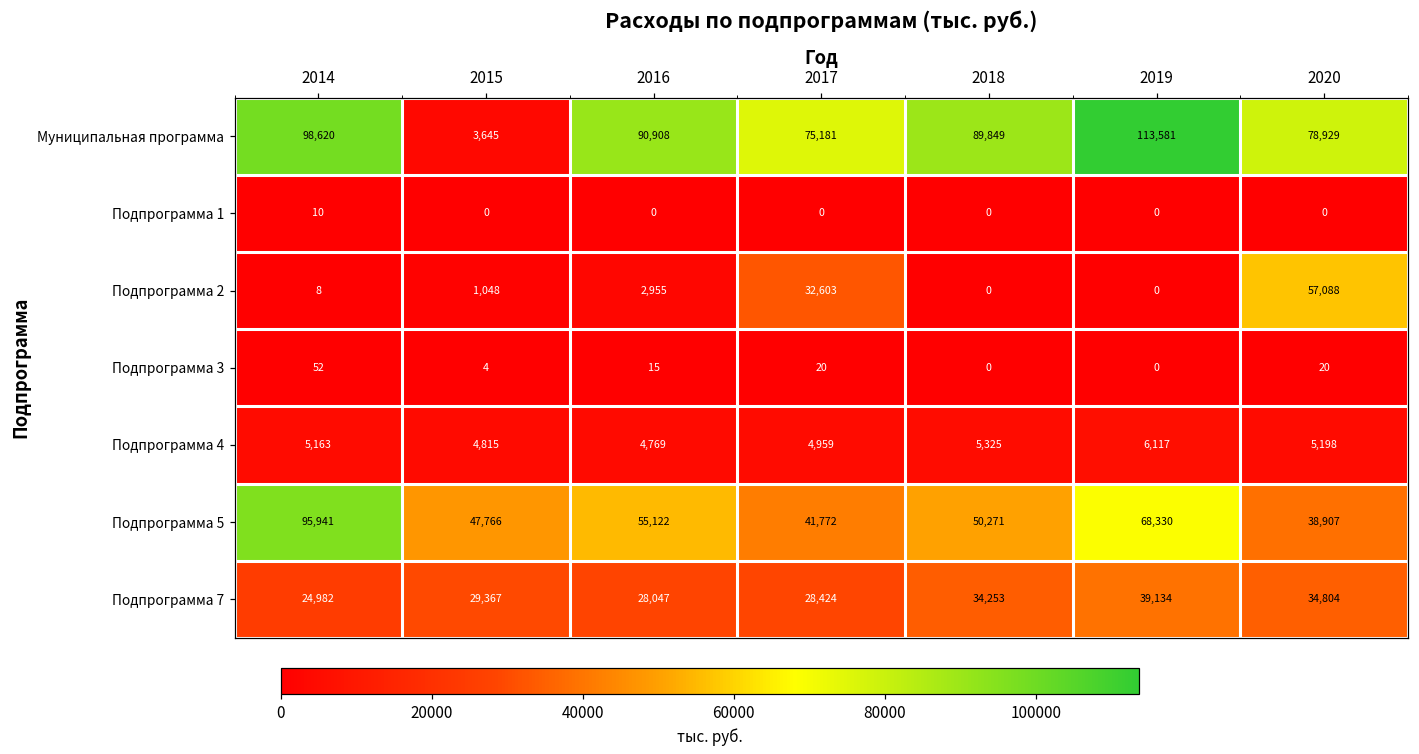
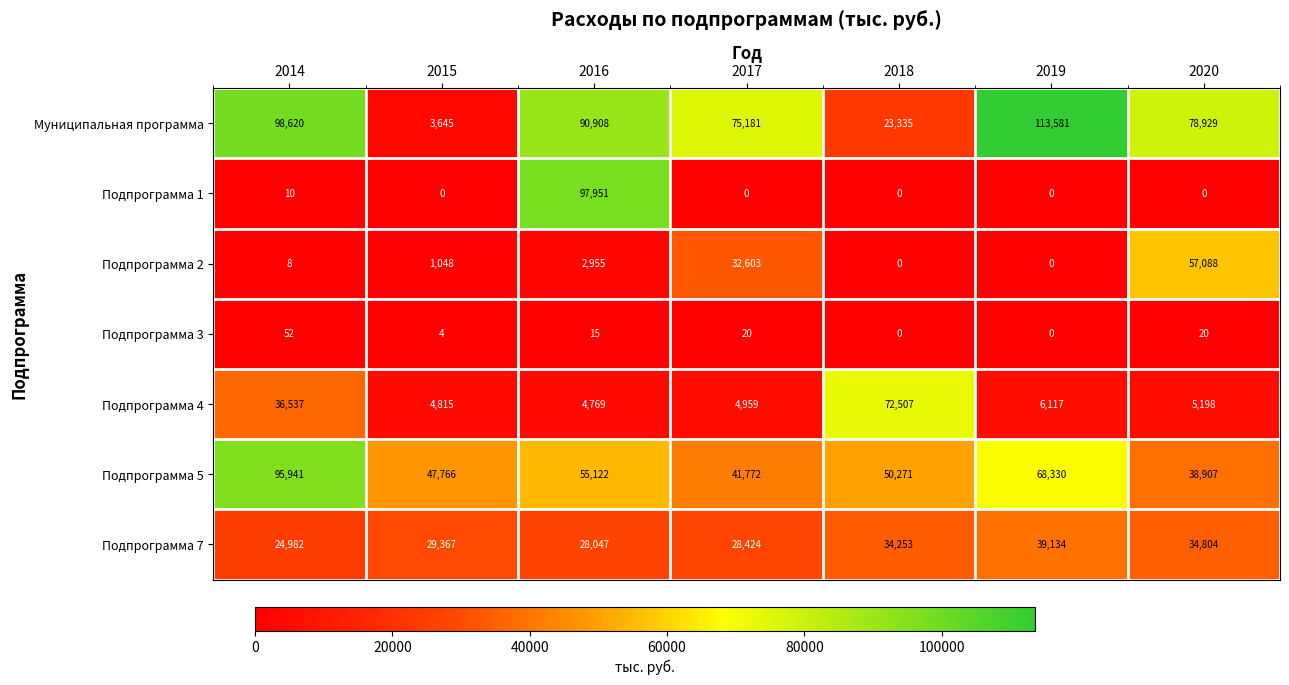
Муниципальная программа, 2018: 89,849 -> 23,335
Подпрограмма 1, 2016: 0 -> 97,951
Подпрограмма 4, 2014: 5,163 -> 36,537
Подпрограмма 4, 2018: 5,325 -> 72,507
